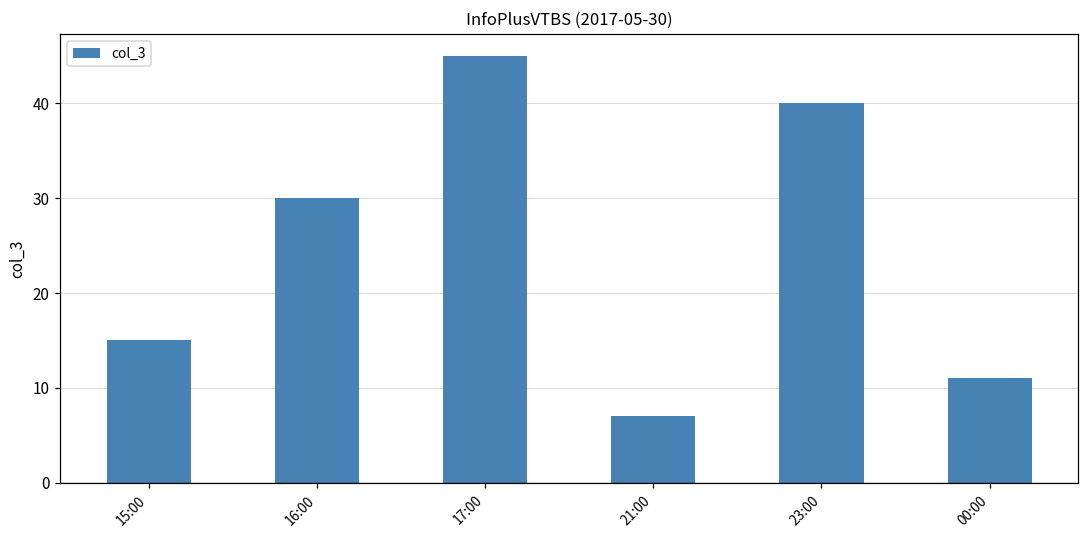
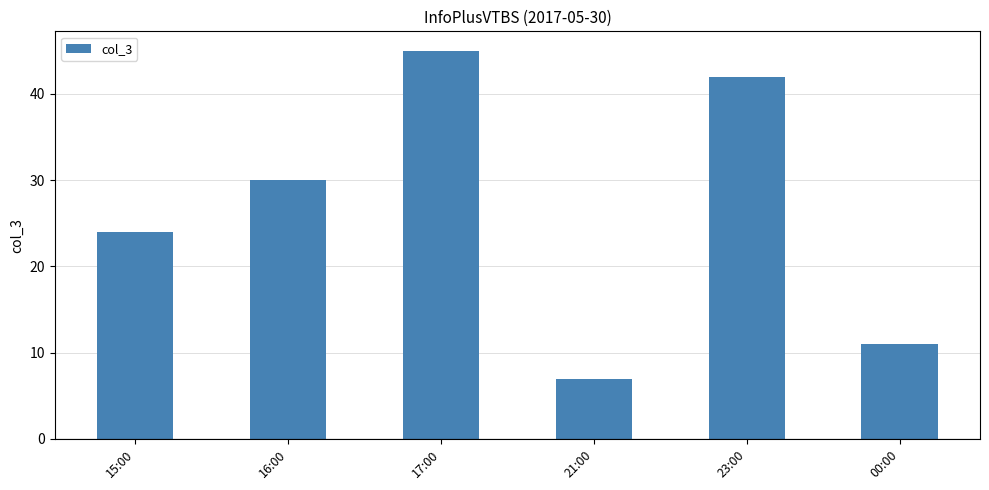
15:00: 15 -> 24
23:00: 40 -> 42
